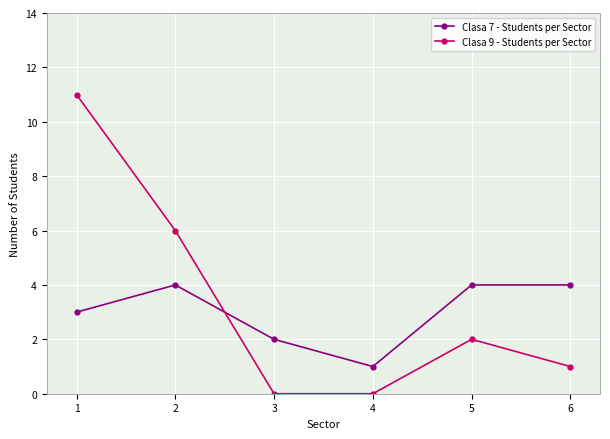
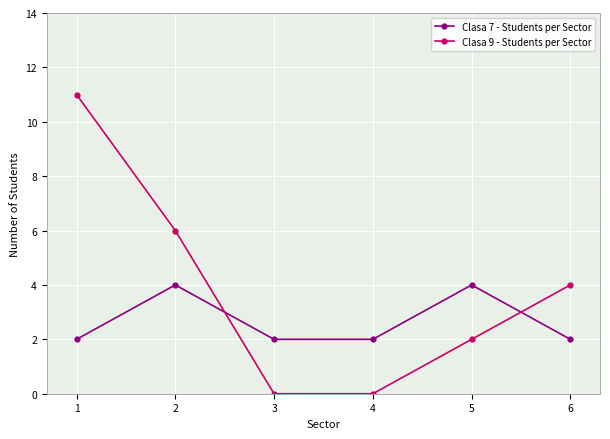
Clasa 7 - Students per Sector, 1: 3 -> 2
Clasa 7 - Students per Sector, 4: 1 -> 2
Clasa 7 - Students per Sector, 6: 4 -> 2
Clasa 9 - Students per Sector, 6: 1 -> 4
